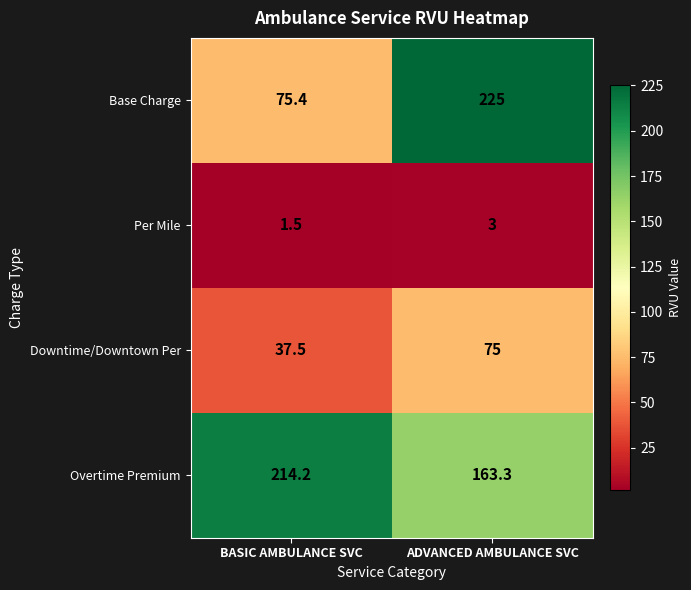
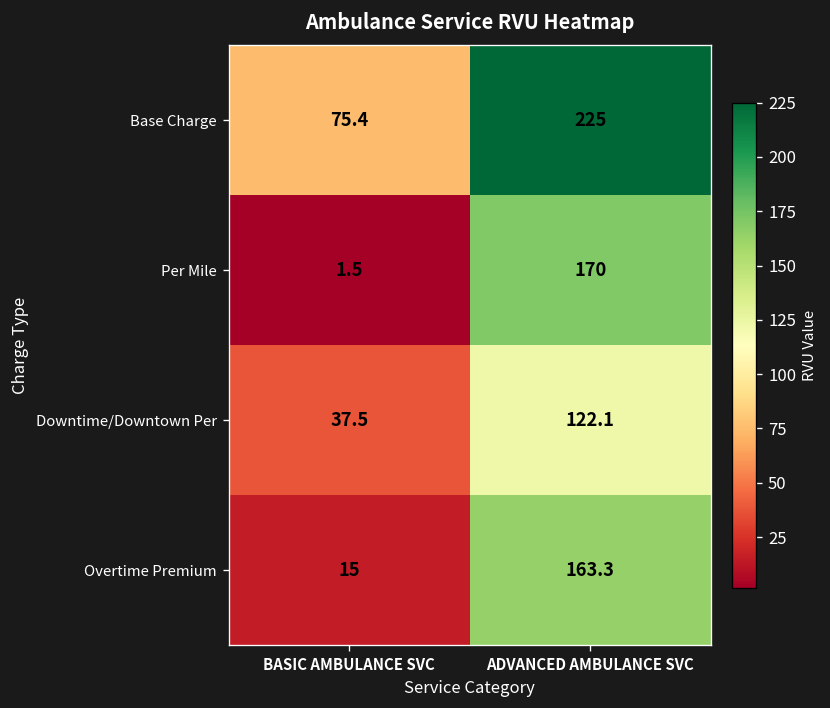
Per Mile, ADVANCED AMBULANCE SVC: 3 -> 170
Downtime/Downtown Per, ADVANCED AMBULANCE SVC: 75 -> 122.1
Overtime Premium, BASIC AMBULANCE SVC: 214.2 -> 15
